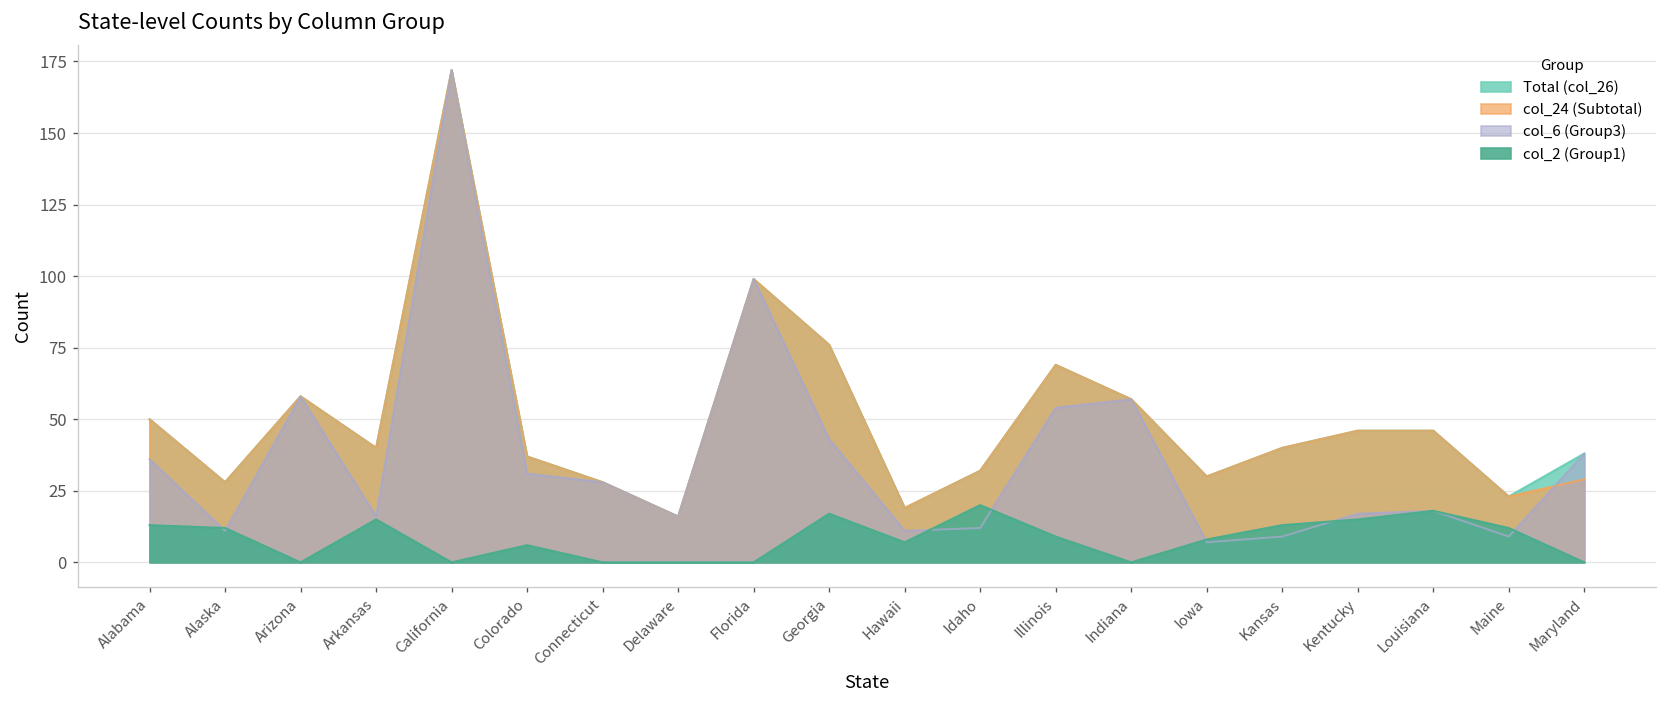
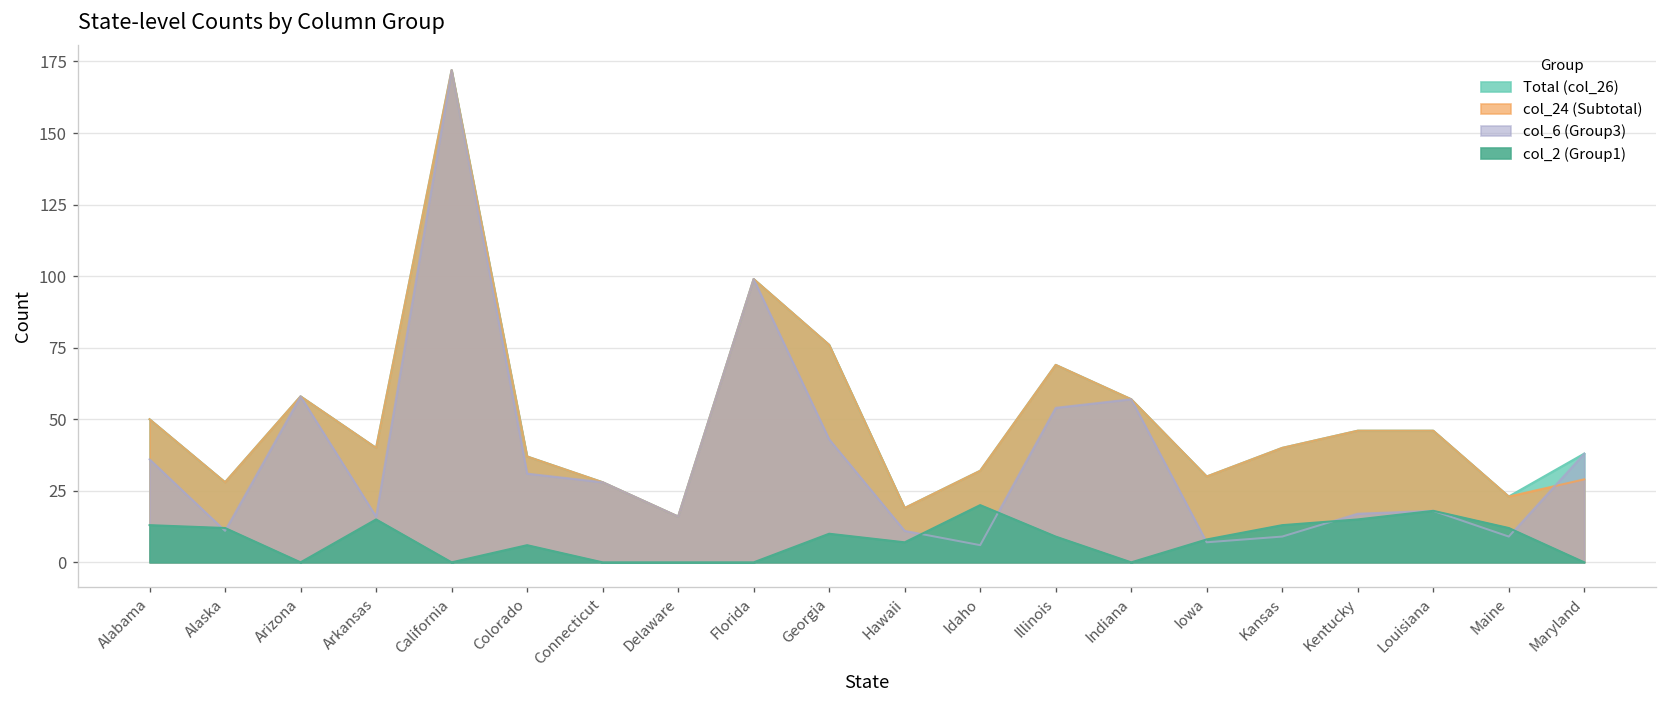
col_2 (Group1), Georgia: 17 -> 10
col_6 (Group3), Idaho: 12 -> 6
